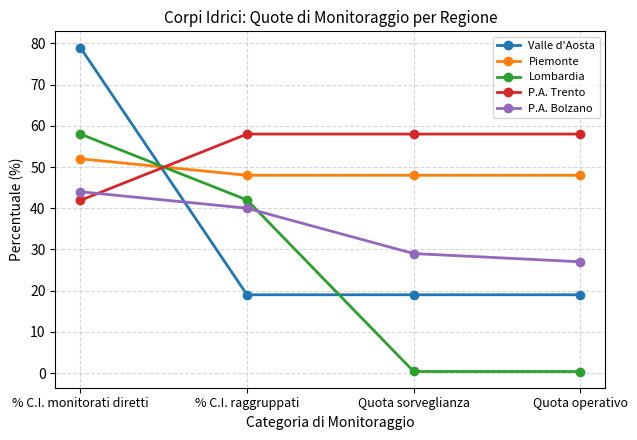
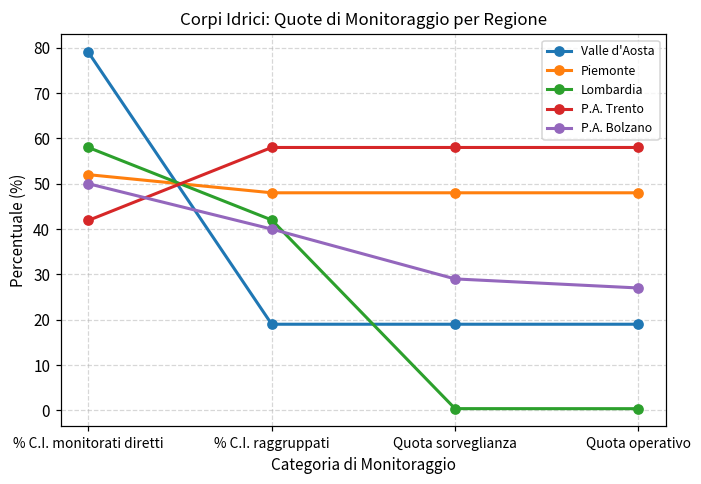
P.A. Bolzano, % C.I. monitorati diretti: 44 -> 50
